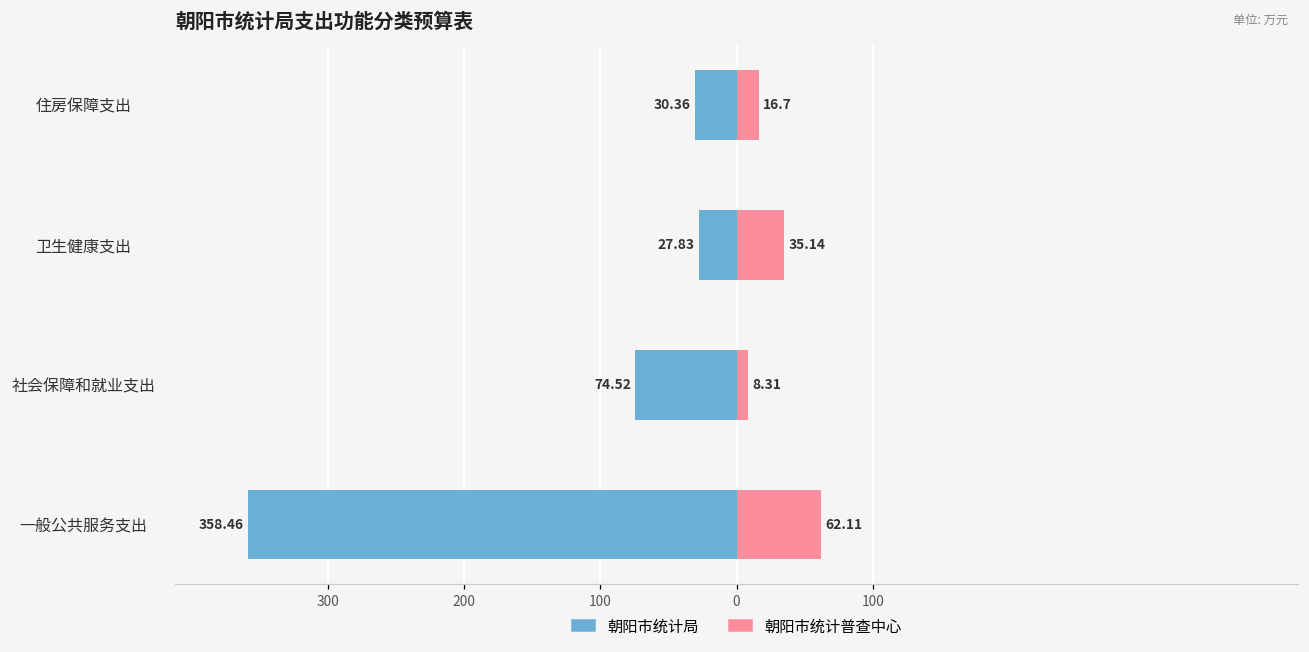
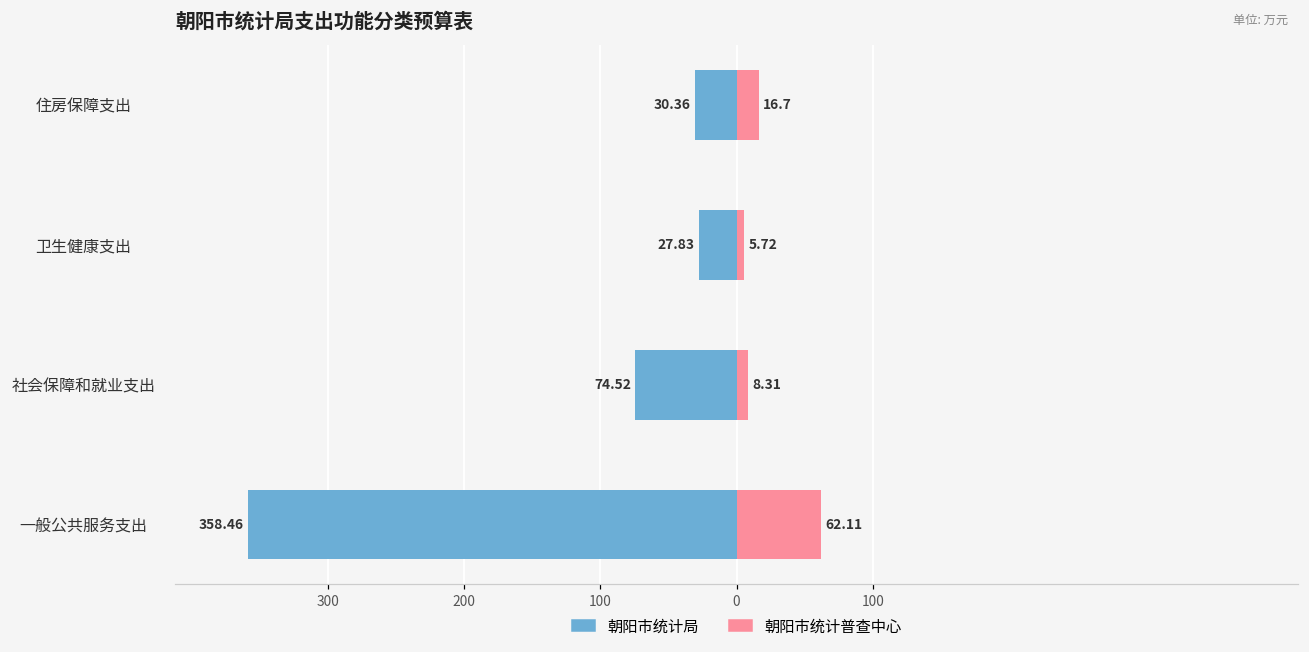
朝阳市统计普查中心, 卫生健康支出: 35.14 -> 5.72
